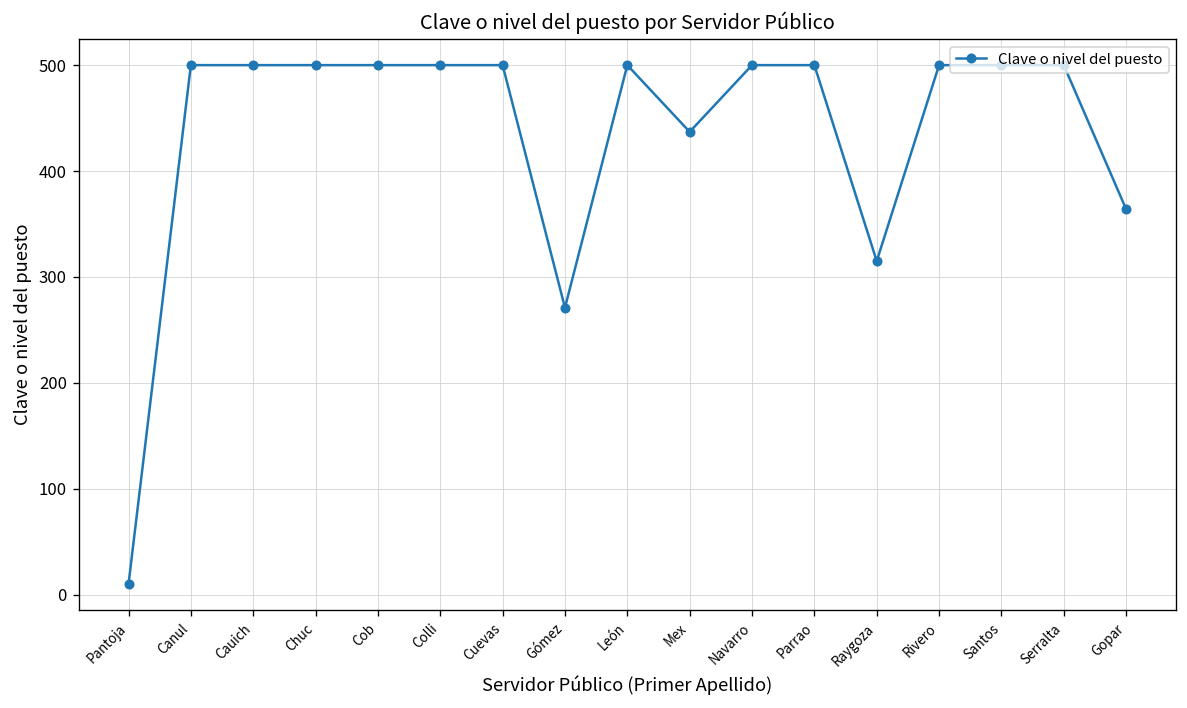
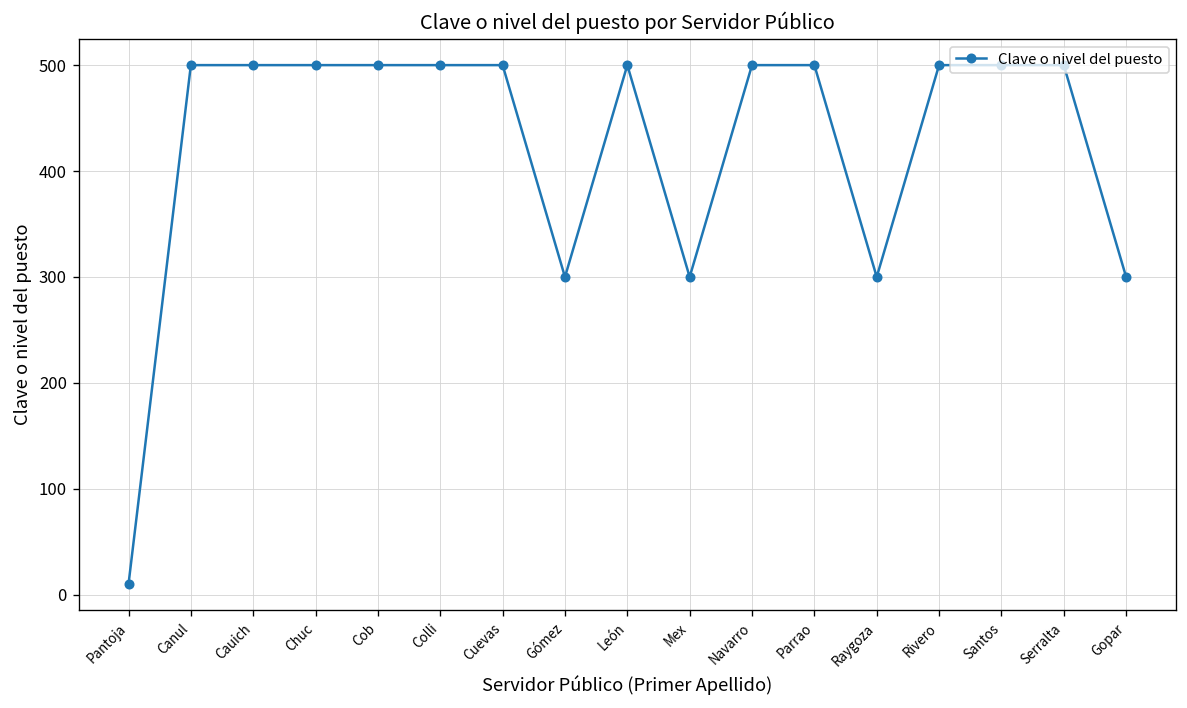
Gómez: 270 -> 300
Mex: 440 -> 300
Raygoza: 320 -> 300
Gopar: 360 -> 300
